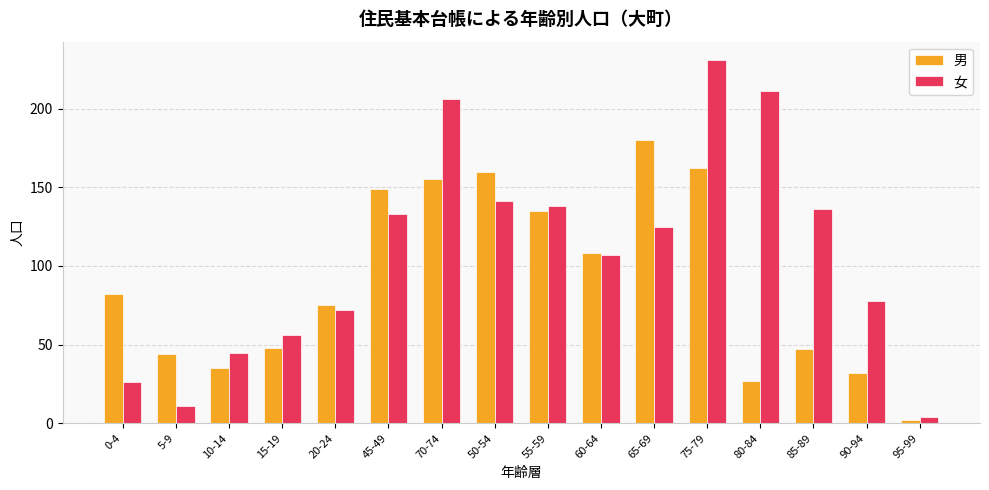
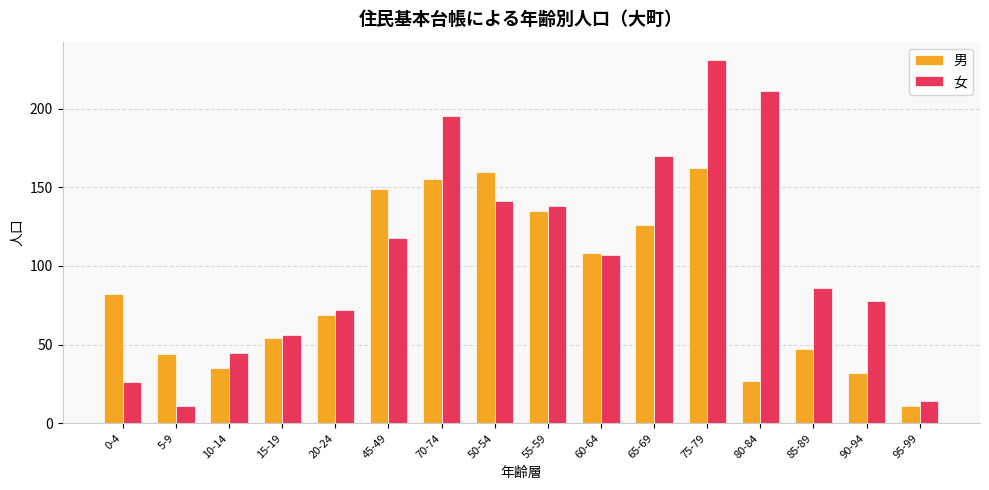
男, 15-19: 48 -> 54
男, 20-24: 75 -> 69
女, 45-49: 133 -> 118
女, 70-74: 206 -> 195
男, 65-69: 180 -> 126
女, 65-69: 125 -> 170
女, 85-89: 136 -> 86
男, 95-99: 2 -> 11
女, 95-99: 4 -> 14
